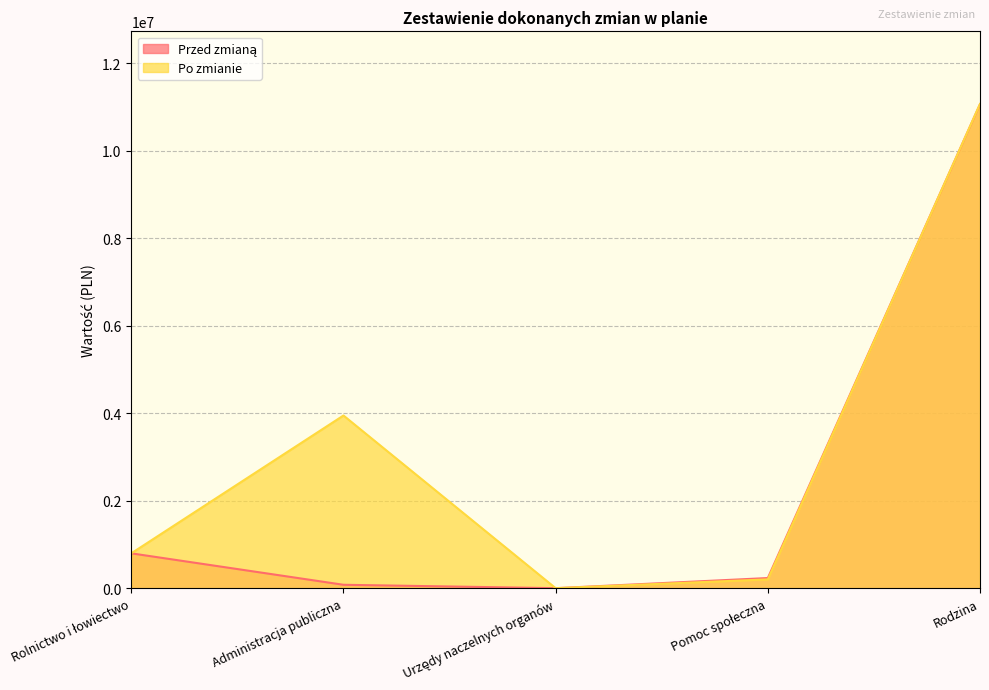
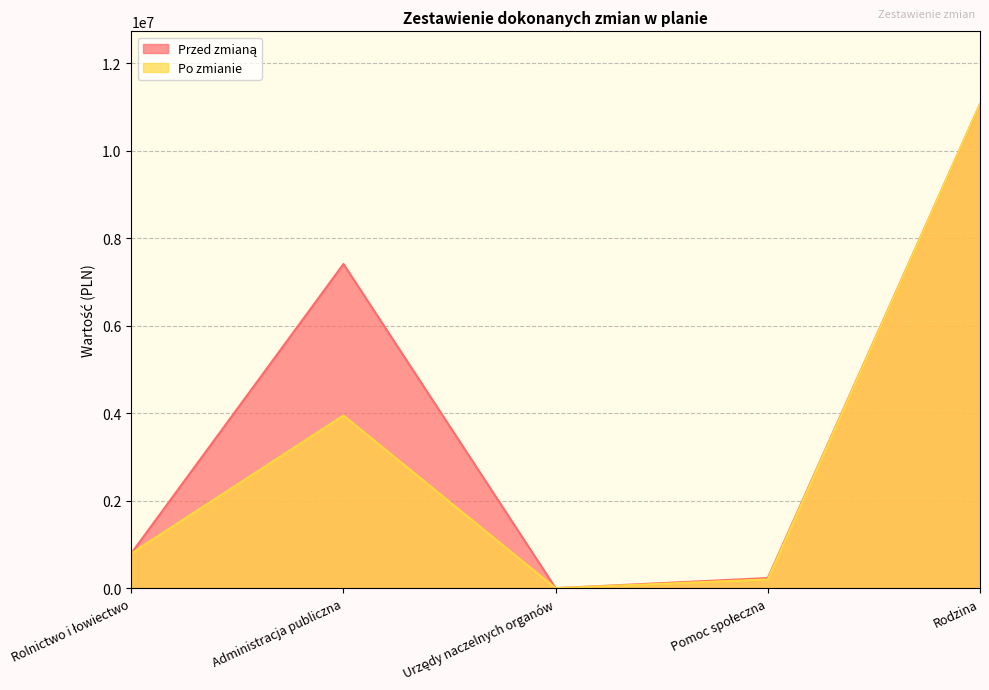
Przed zmianą, Administracja publiczna: 100000 -> 7400000
